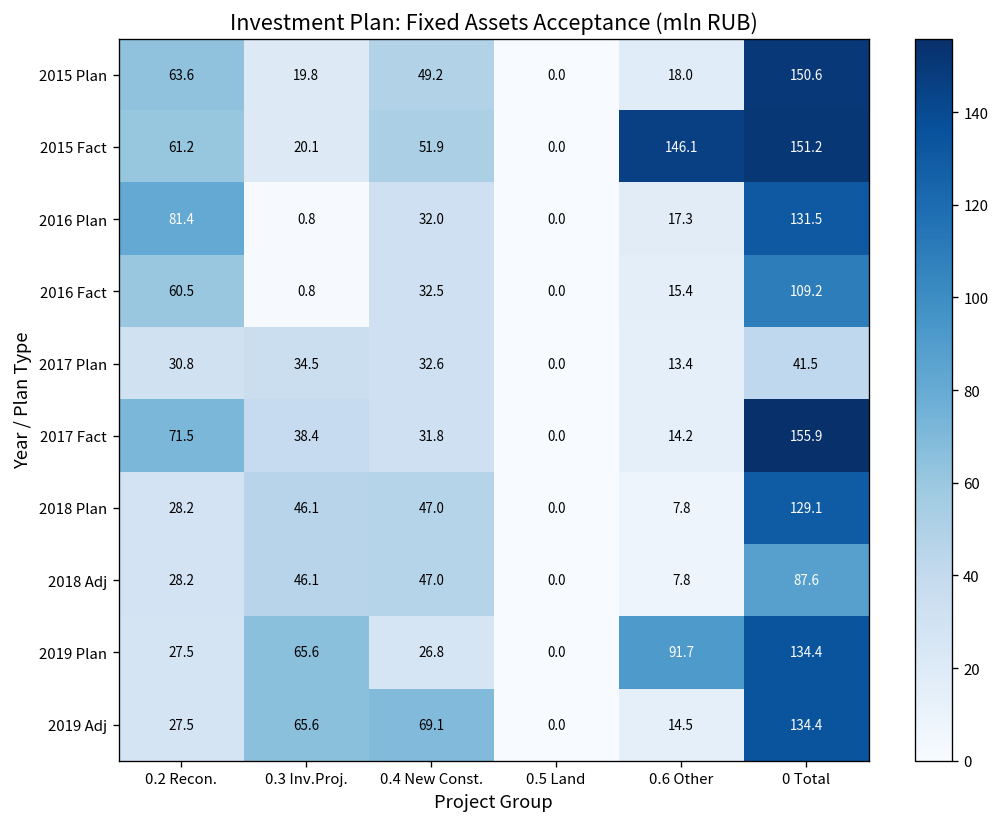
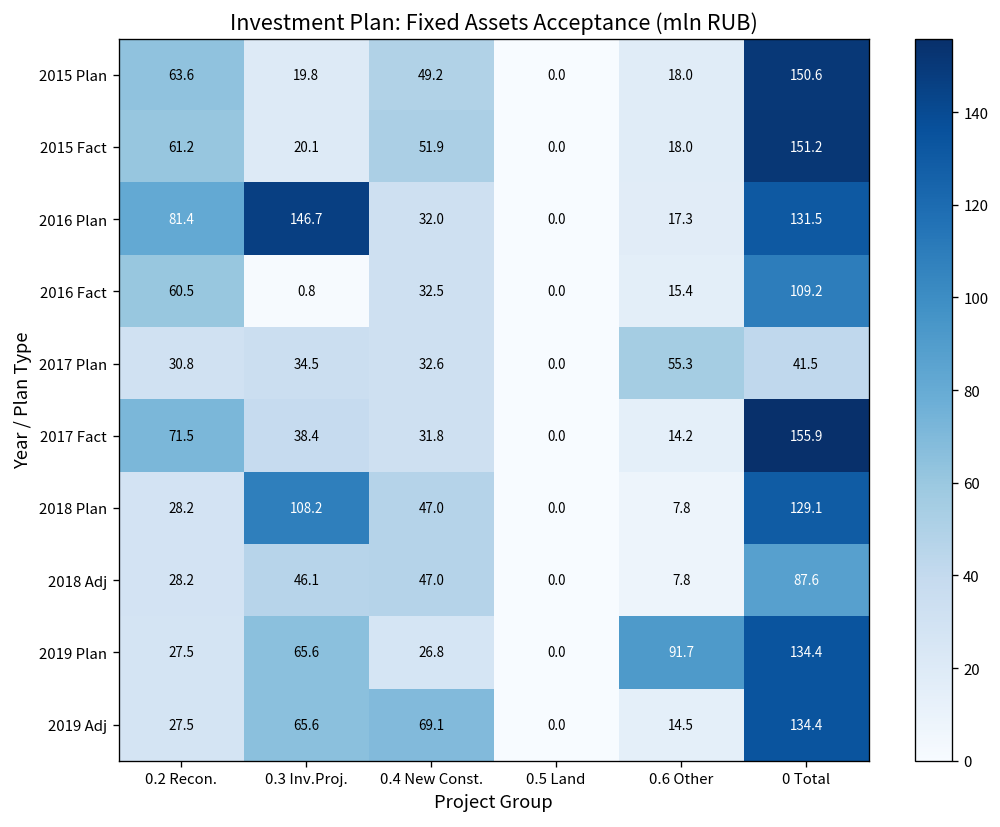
2015 Fact, 0.6 Other: 146.1 -> 18.0
2016 Plan, 0.3 Inv.Proj.: 0.8 -> 146.7
2017 Plan, 0.6 Other: 13.4 -> 55.3
2018 Plan, 0.3 Inv.Proj.: 46.1 -> 108.2
